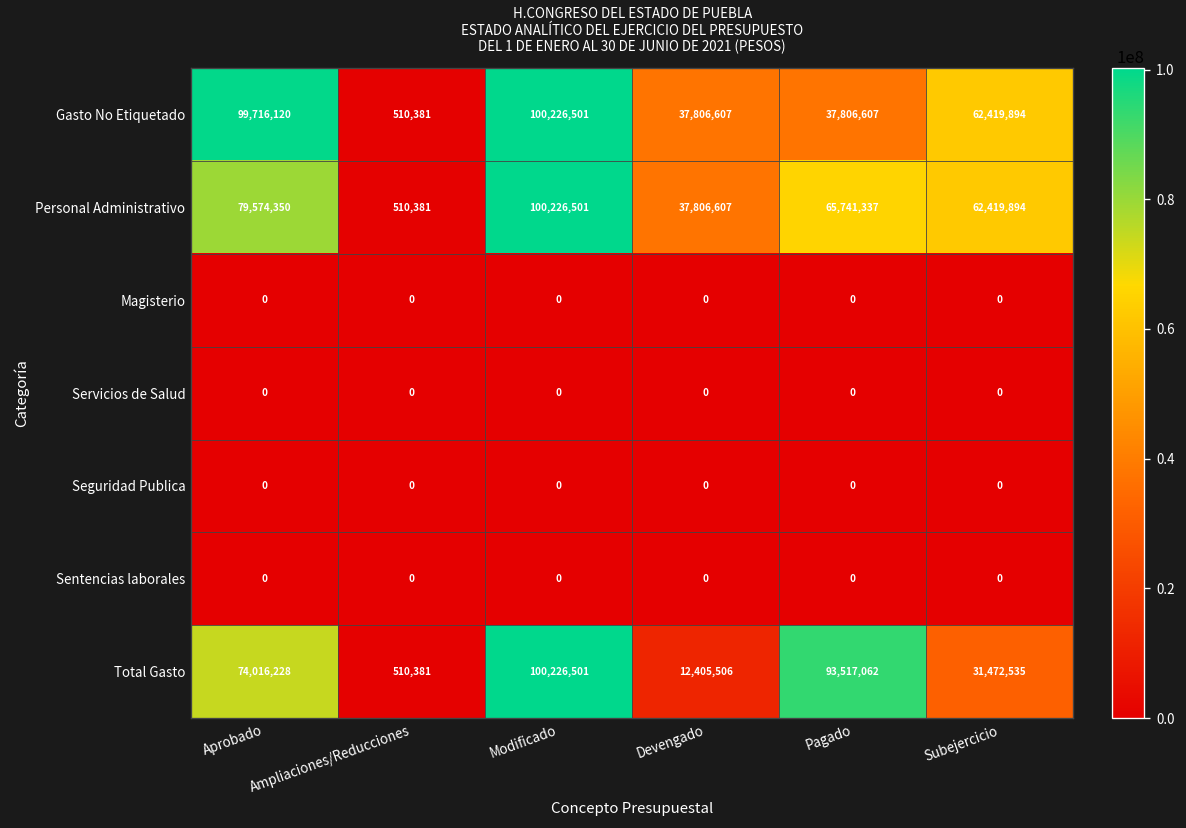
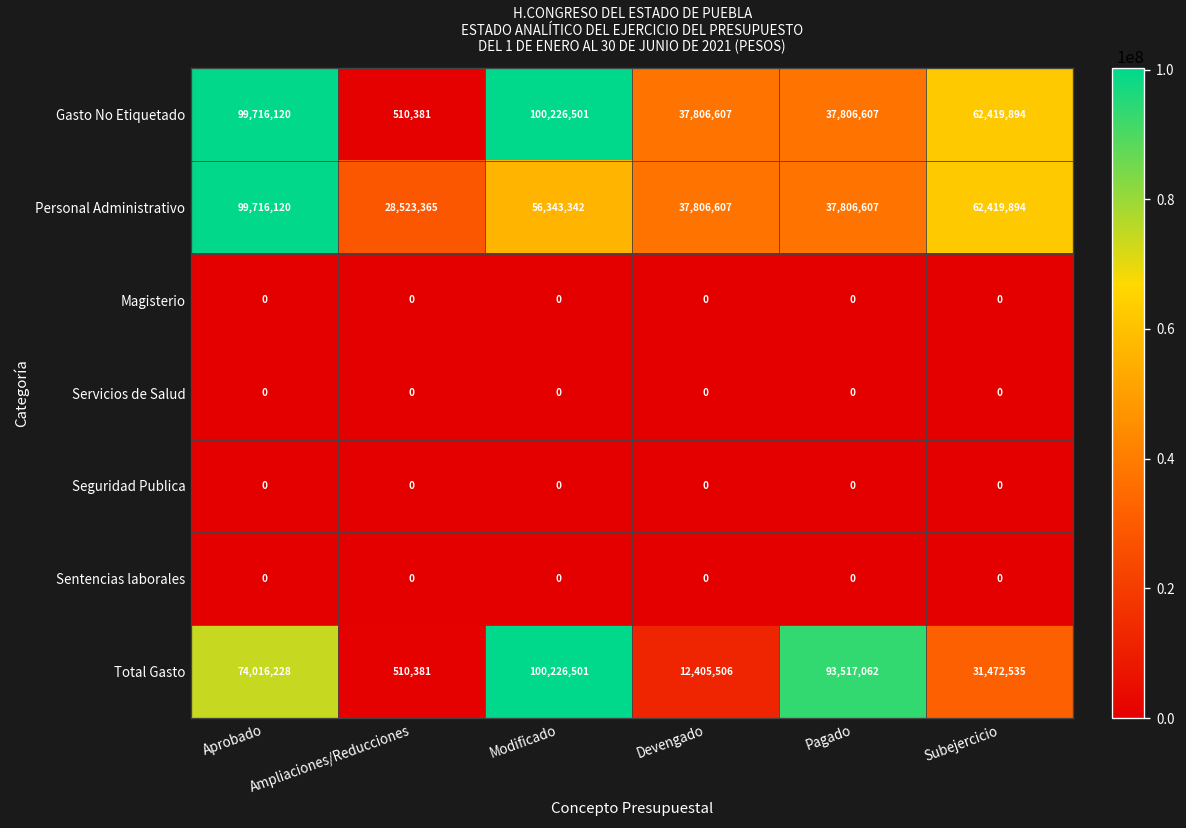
Personal Administrativo, Aprobado: 79,574,350 -> 99,716,120
Personal Administrativo, Ampliaciones/Reducciones: 510,381 -> 28,523,365
Personal Administrativo, Modificado: 100,226,501 -> 56,343,342
Personal Administrativo, Pagado: 65,741,337 -> 37,806,607
